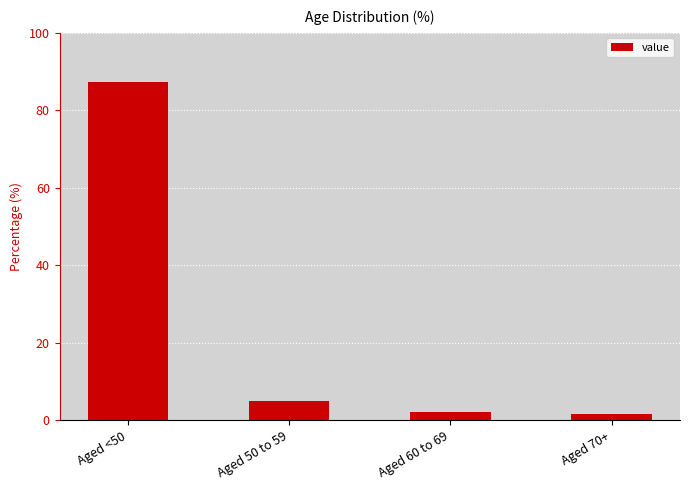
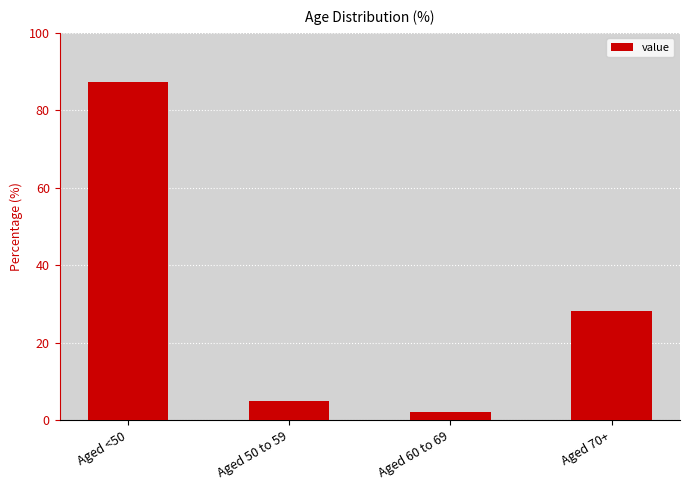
Aged 70+: 2 -> 28
